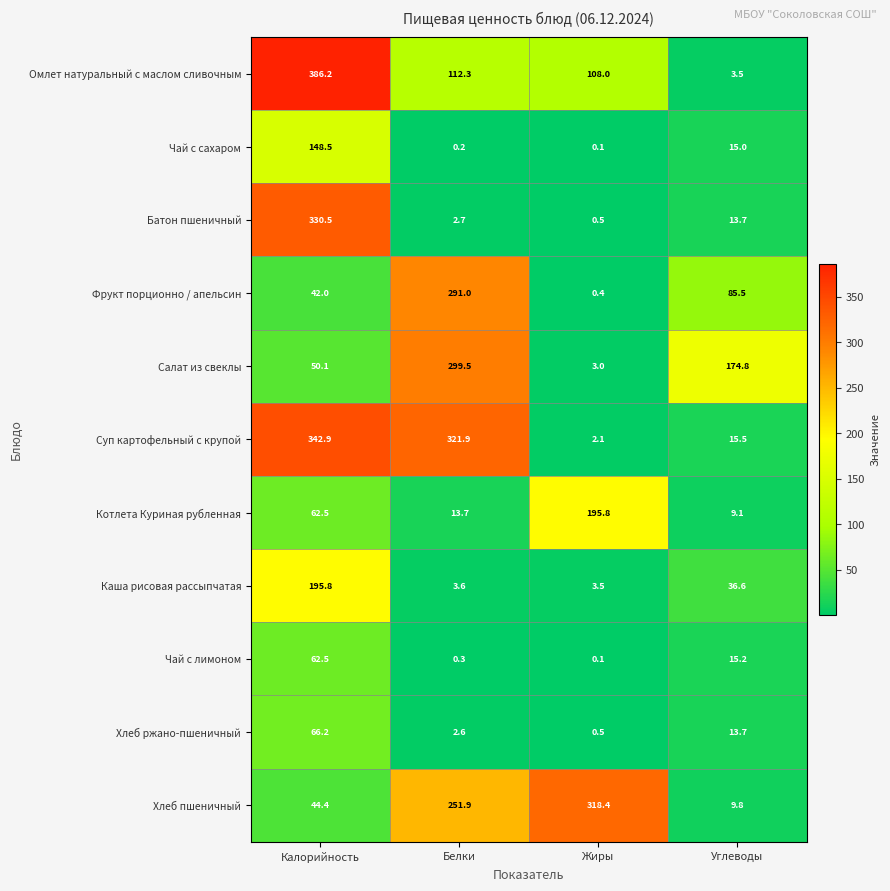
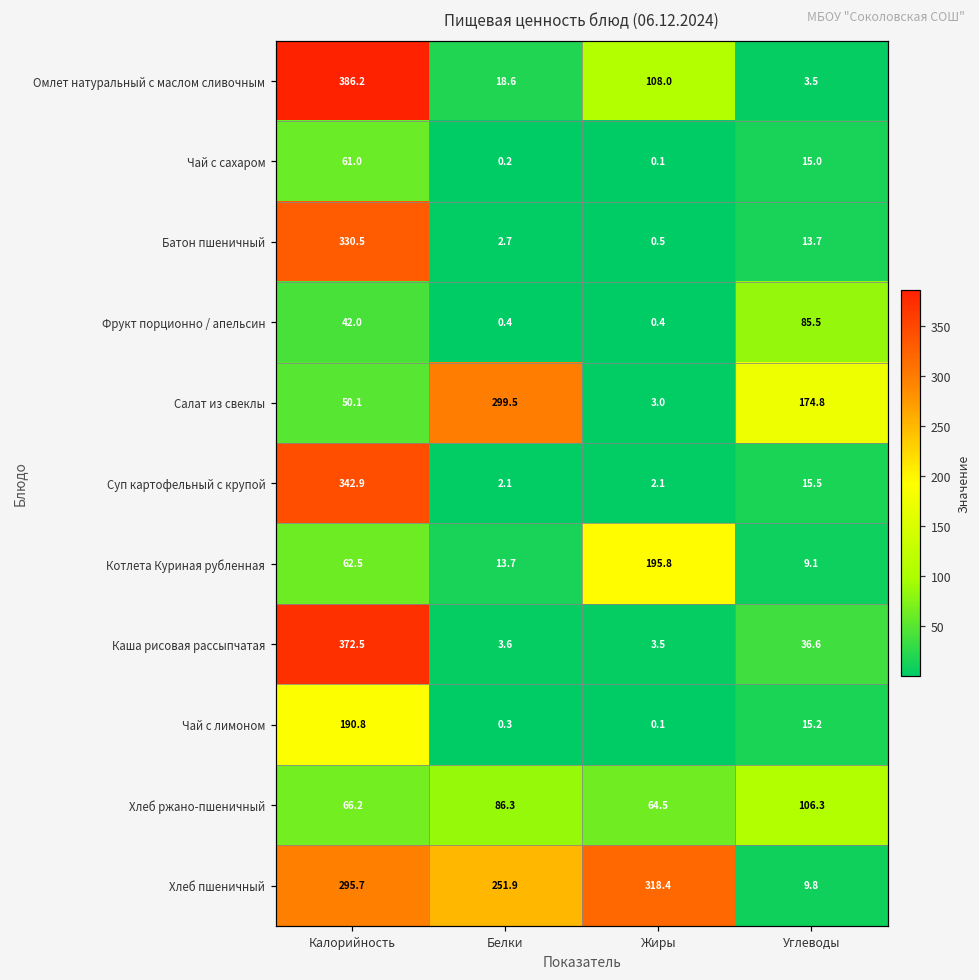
Омлет натуральный с маслом сливочным, Белки: 112.3 -> 18.6
Чай с сахаром, Калорийность: 148.5 -> 61.0
Фрукт порционно / апельсин, Белки: 291.0 -> 0.4
Суп картофельный с крупой, Белки: 321.9 -> 2.1
Каша рисовая рассыпчатая, Калорийность: 195.8 -> 372.5
Чай с лимоном, Калорийность: 62.5 -> 190.8
Хлеб ржано-пшеничный, Белки: 2.6 -> 86.3
Хлеб ржано-пшеничный, Жиры: 0.5 -> 64.5
Хлеб ржано-пшеничный, Углеводы: 13.7 -> 106.3
Хлеб пшеничный, Калорийность: 44.4 -> 295.7
